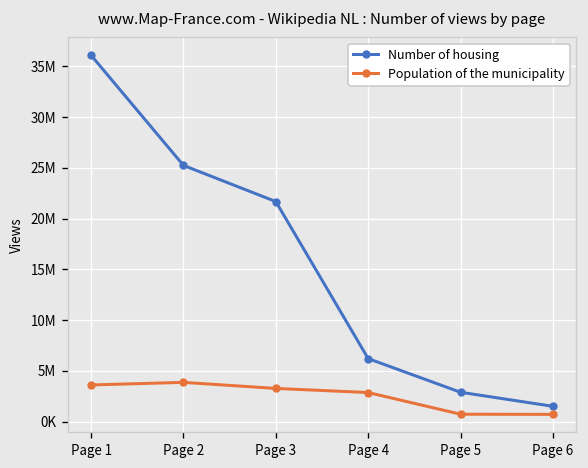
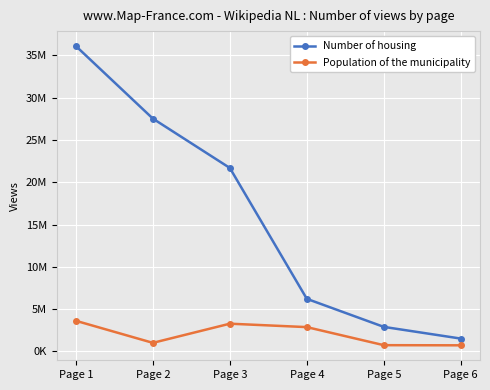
Number of housing, Page 2: 25000000 -> 28000000
Population of the municipality, Page 2: 4000000 -> 1000000
